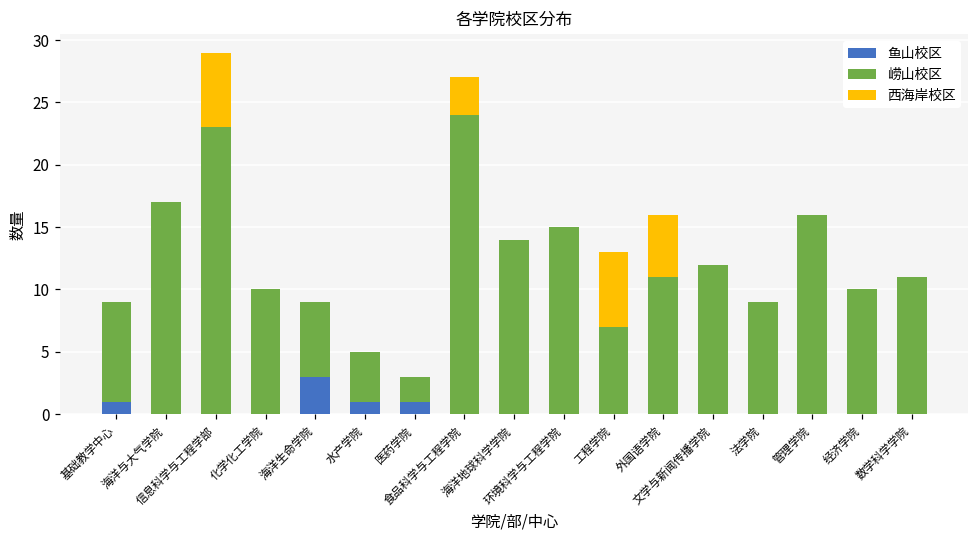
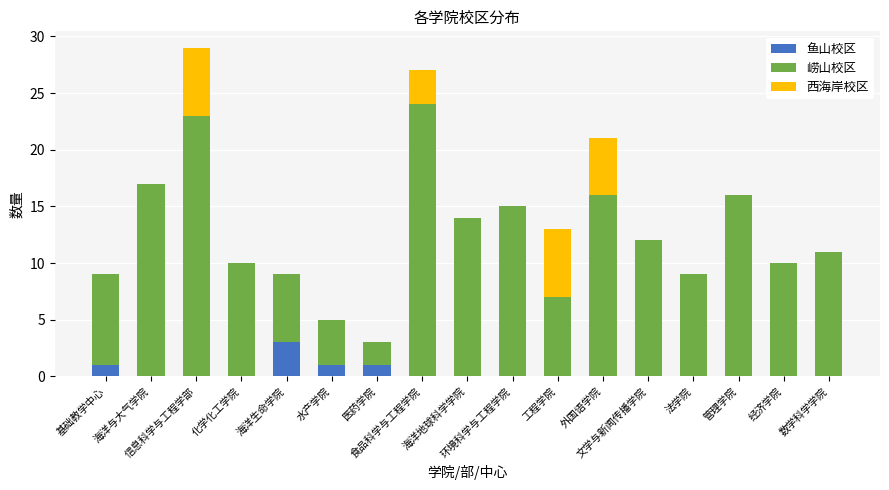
崂山校区, 外国语学院: 11 -> 16
